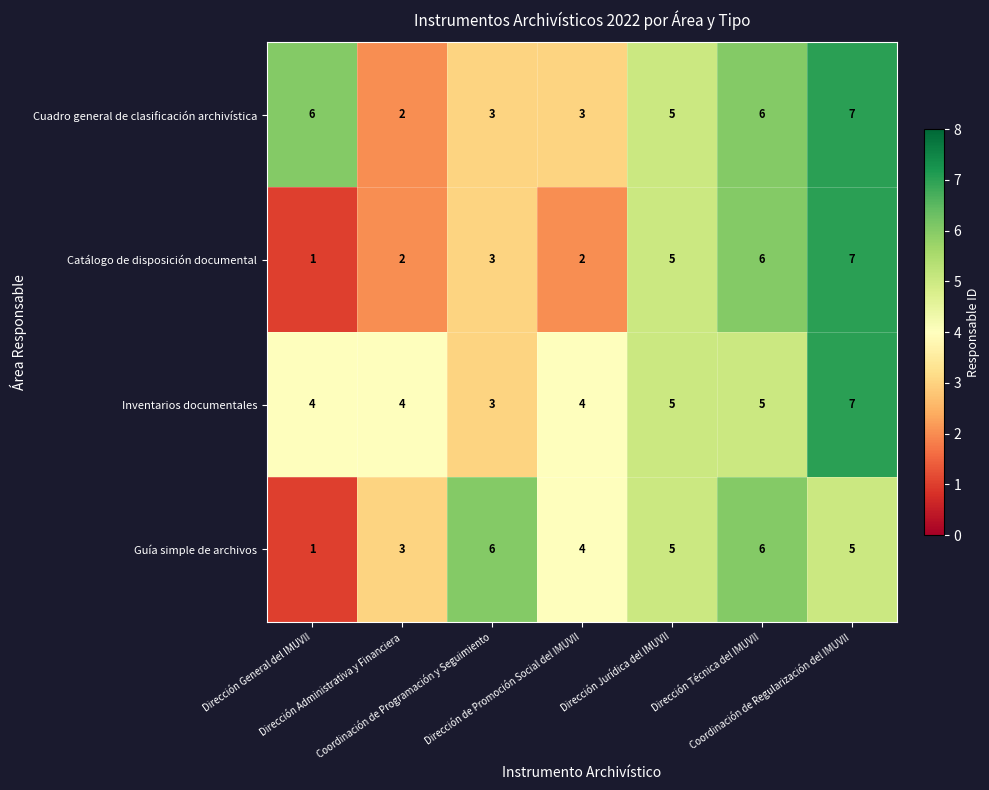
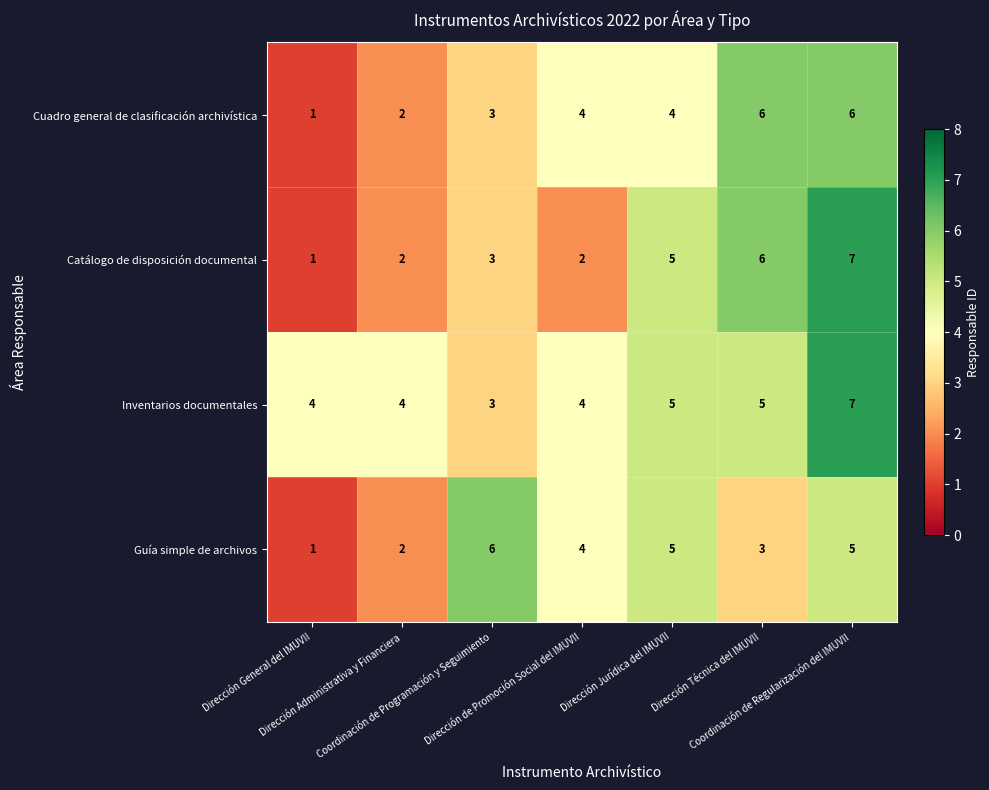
Cuadro general de clasificación archivística, Dirección General del IMUVII: 6 -> 1
Cuadro general de clasificación archivística, Dirección de Promoción Social del IMUVII: 3 -> 4
Cuadro general de clasificación archivística, Dirección Jurídica del IMUVII: 5 -> 4
Cuadro general de clasificación archivística, Coordinación de Regularización del IMUVII: 7 -> 6
Guía simple de archivos, Dirección Administrativa y Financiera: 3 -> 2
Guía simple de archivos, Dirección Técnica del IMUVII: 6 -> 3
